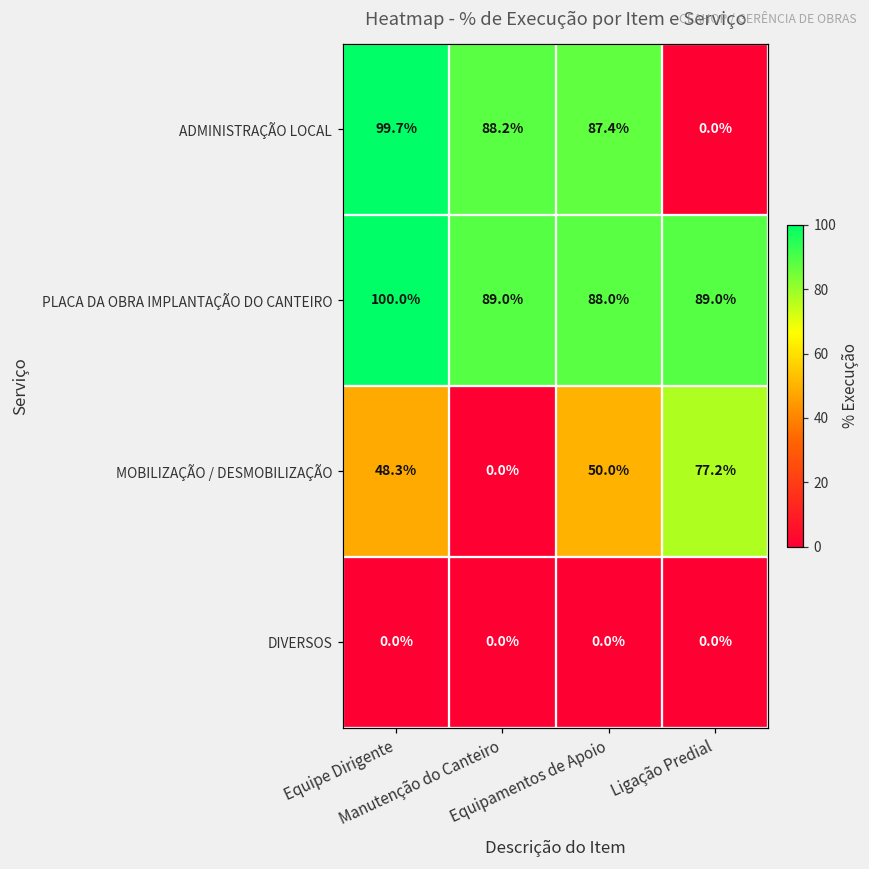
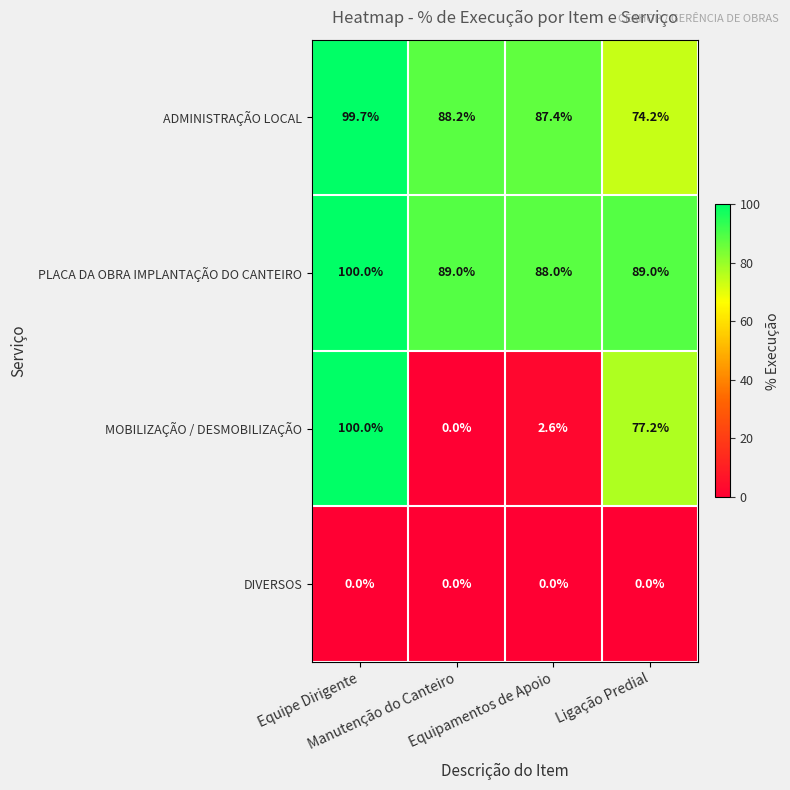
ADMINISTRAÇÃO LOCAL, Ligação Predial: 0.0% -> 74.2%
MOBILIZAÇÃO / DESMOBILIZAÇÃO, Equipe Dirigente: 48.3% -> 100.0%
MOBILIZAÇÃO / DESMOBILIZAÇÃO, Equipamentos de Apoio: 50.0% -> 2.6%
